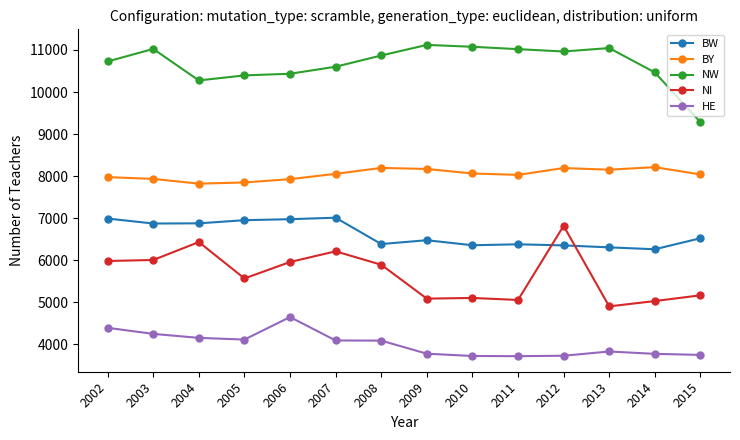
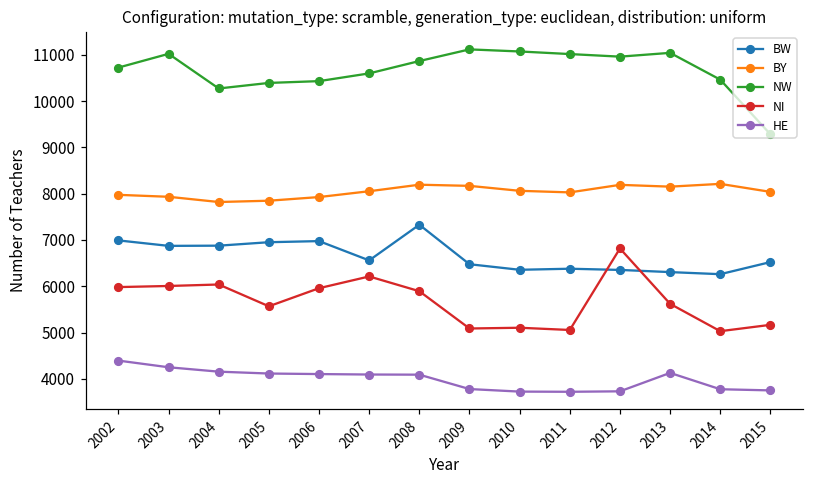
NI, 2004: 6400 -> 6000
HE, 2006: 4600 -> 4100
BW, 2007: 7000 -> 6600
BW, 2008: 6400 -> 7300
NI, 2013: 4900 -> 5600
HE, 2013: 3800 -> 4100
